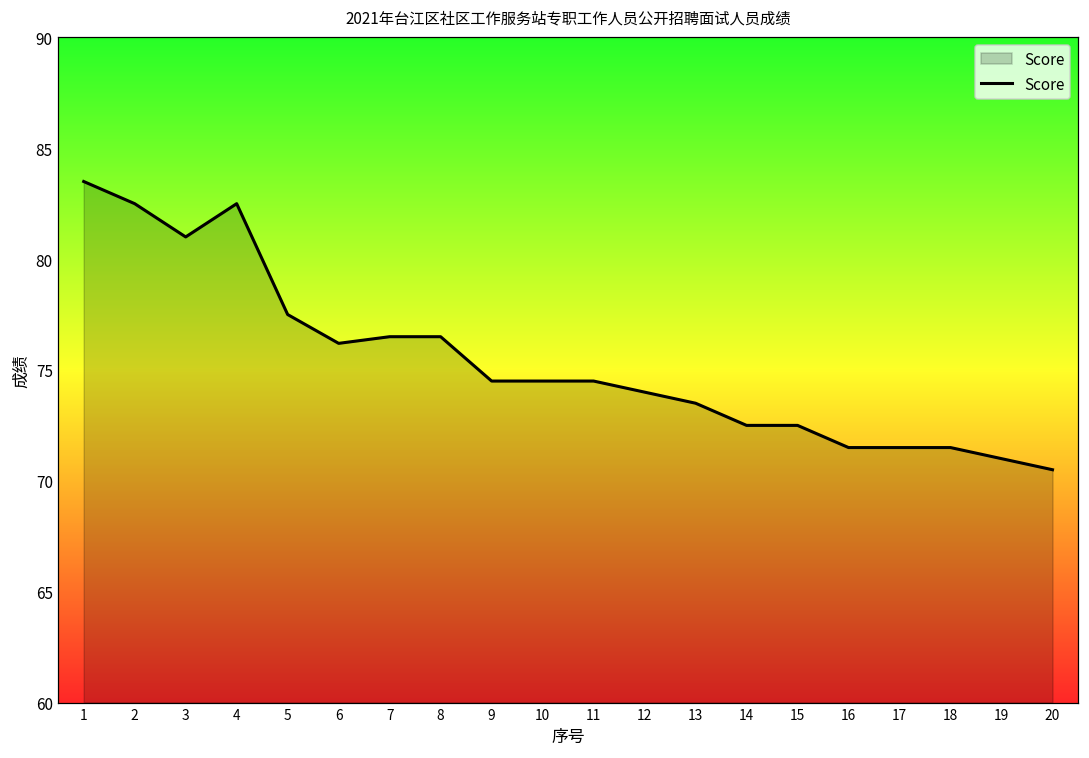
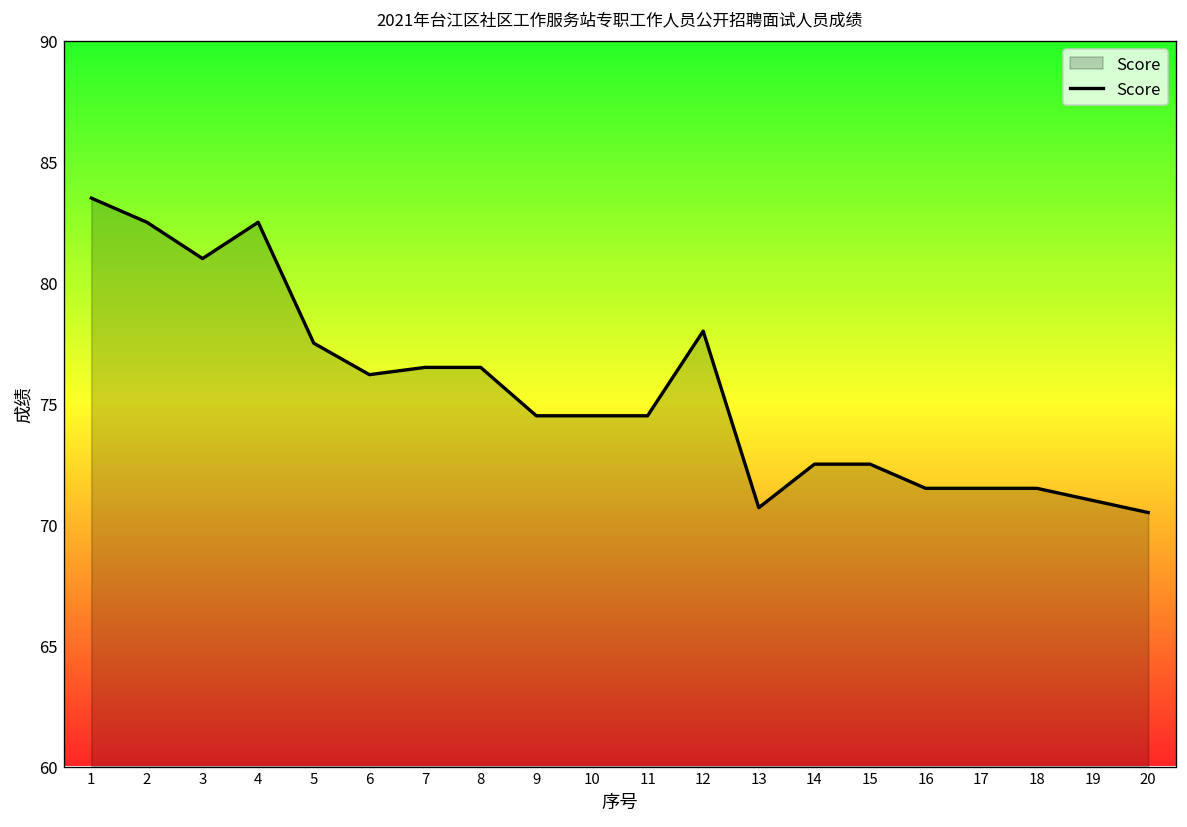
12: 74 -> 78
13: 73.5 -> 70.7
